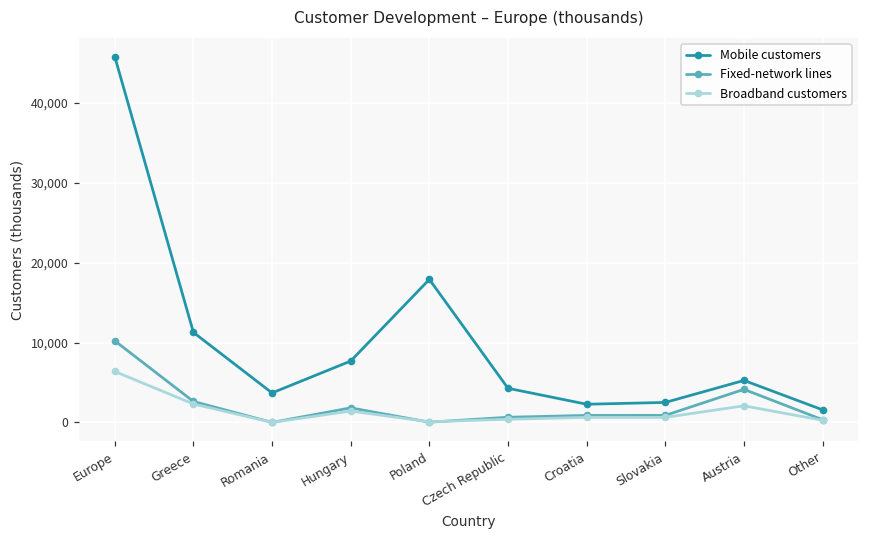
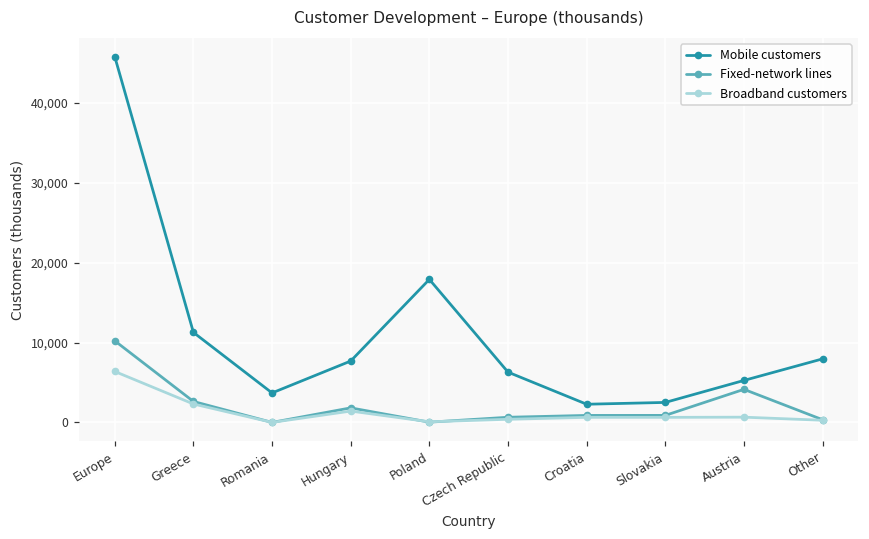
Mobile customers, Czech Republic: 4,000 -> 6,000
Broadband customers, Austria: 2,000 -> 1,000
Mobile customers, Other: 2,000 -> 8,000
